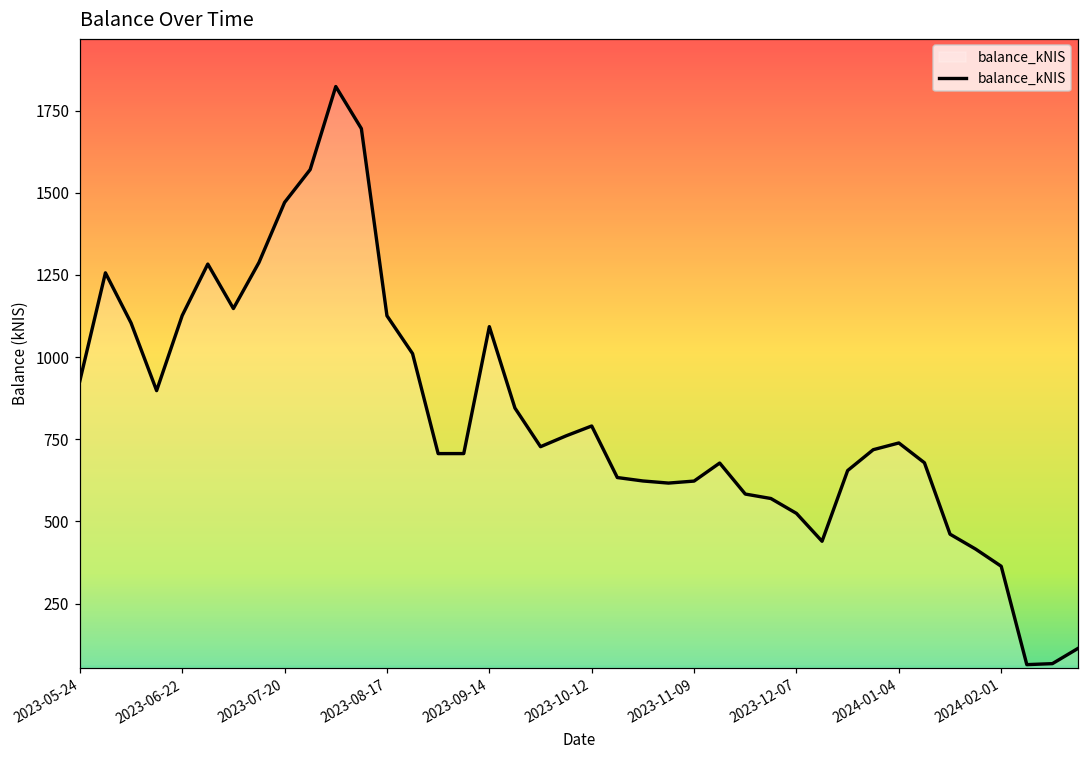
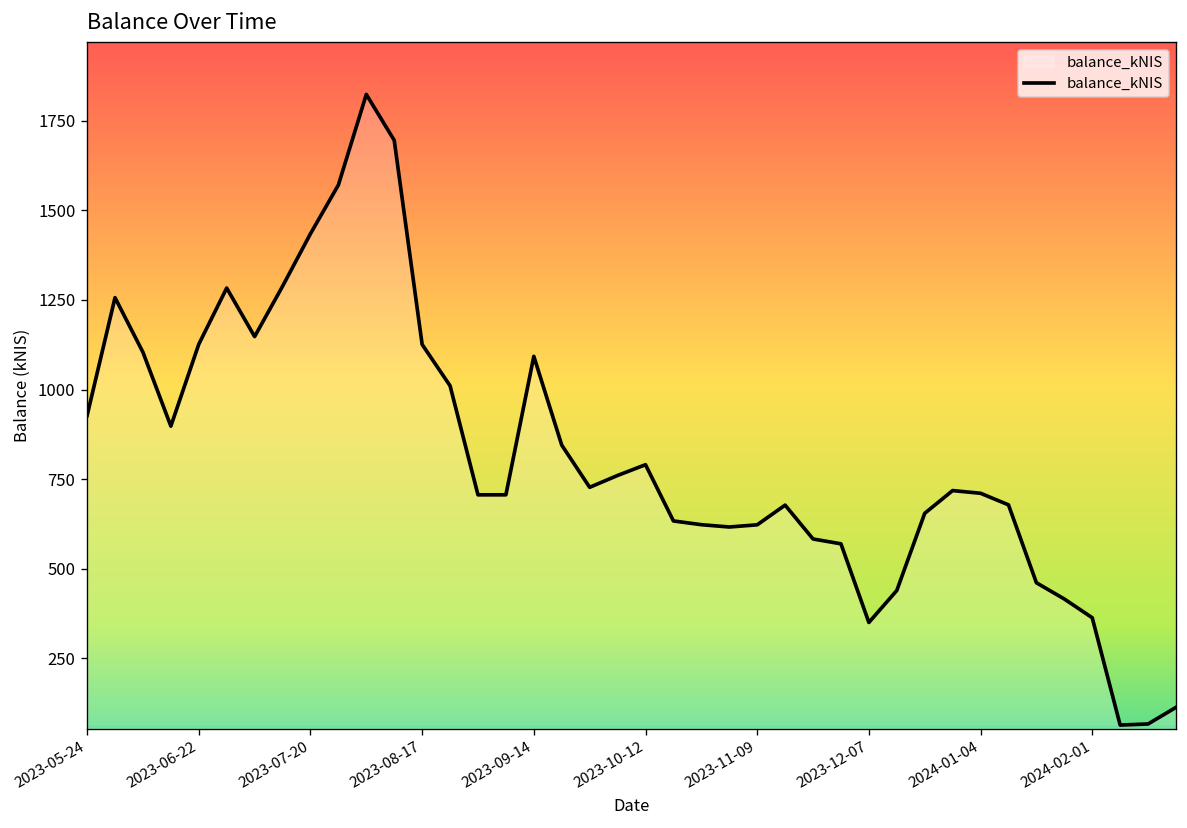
2023-07-20: 1470 -> 1430
2023-12-07: 520 -> 350
2024-01-04: 740 -> 710
